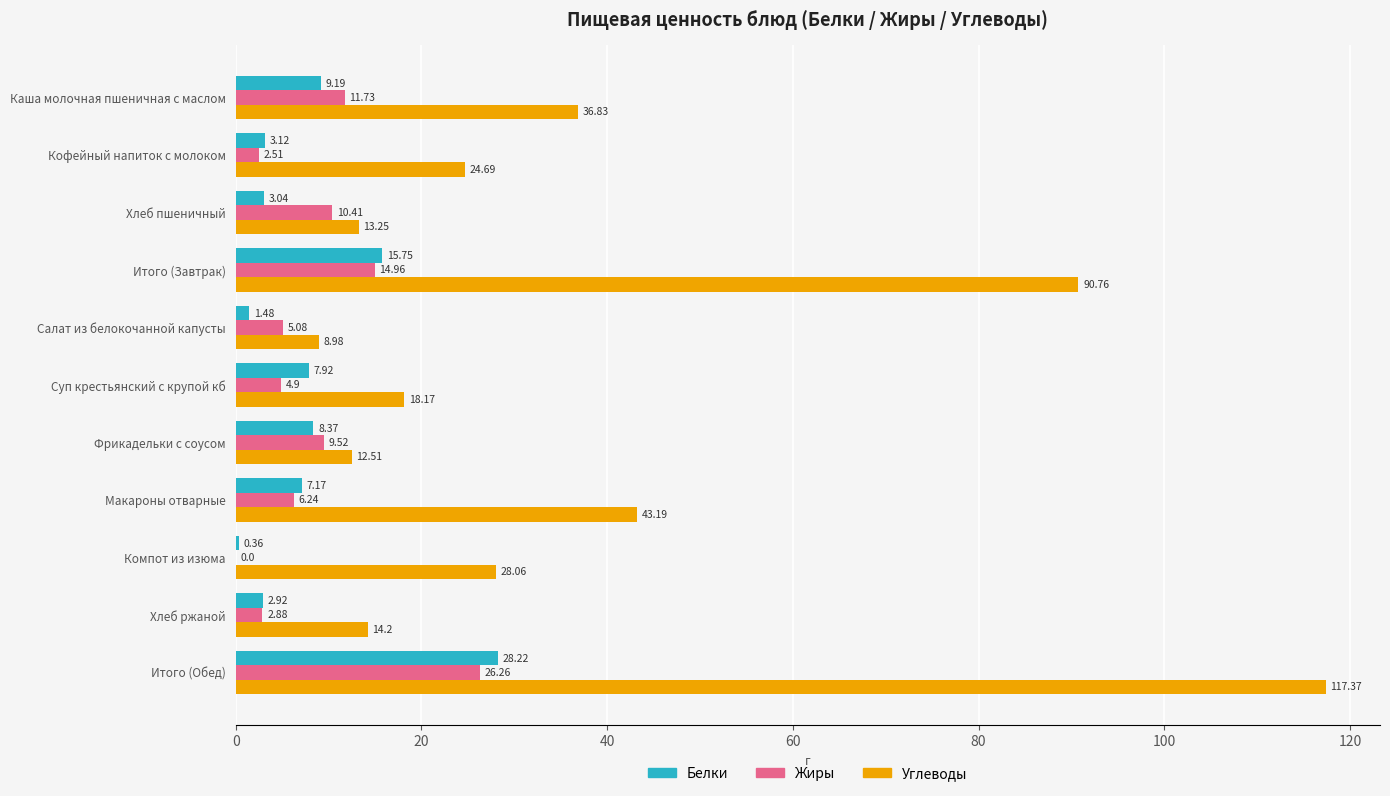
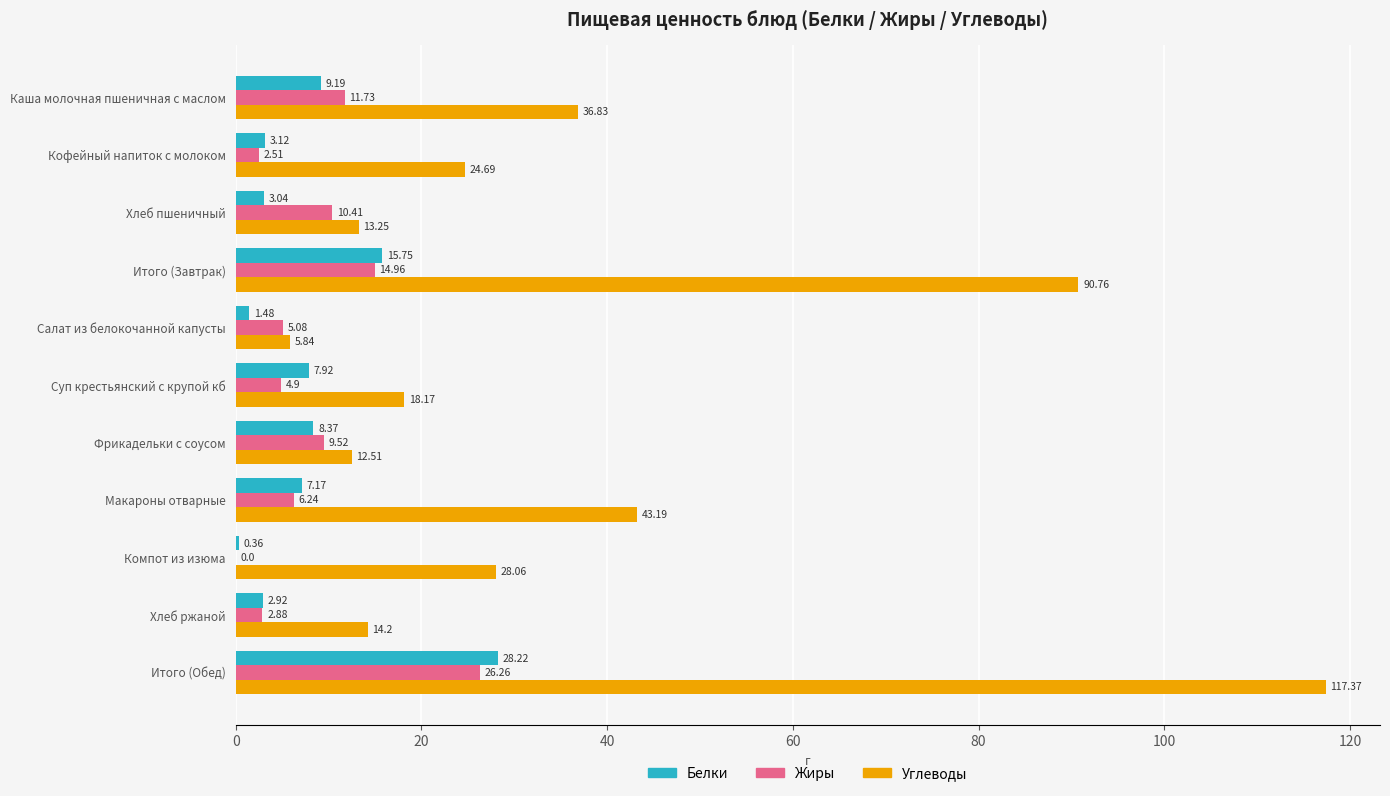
Углеводы, Салат из белокочанной капусты: 8.98 -> 5.84
